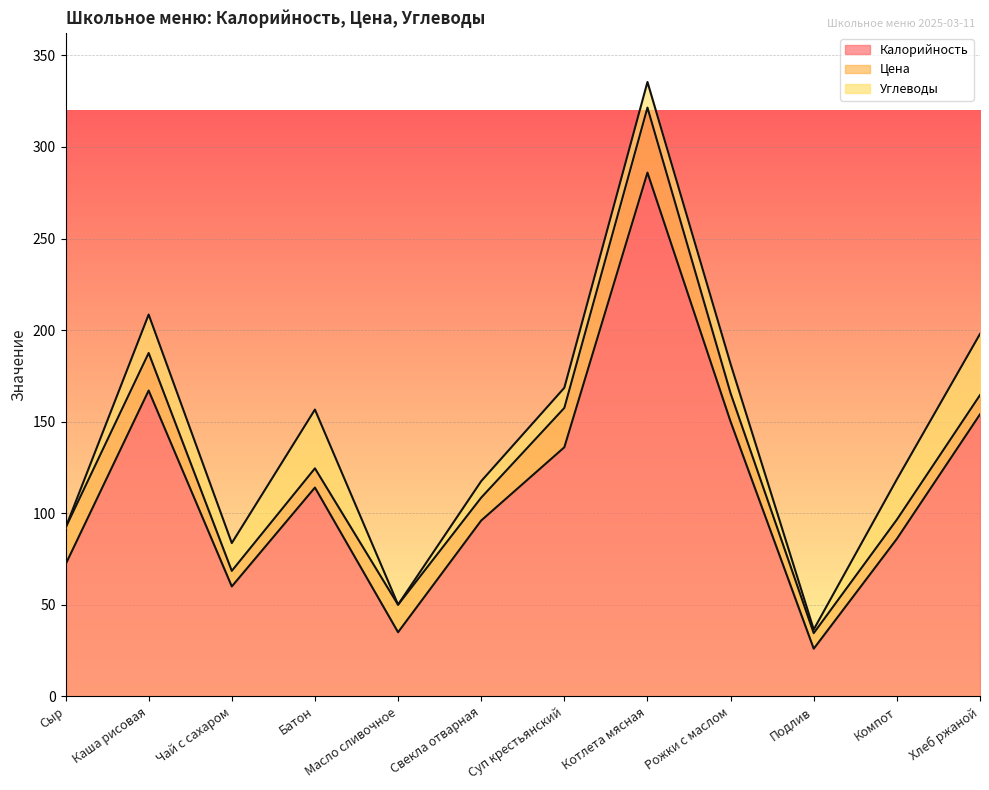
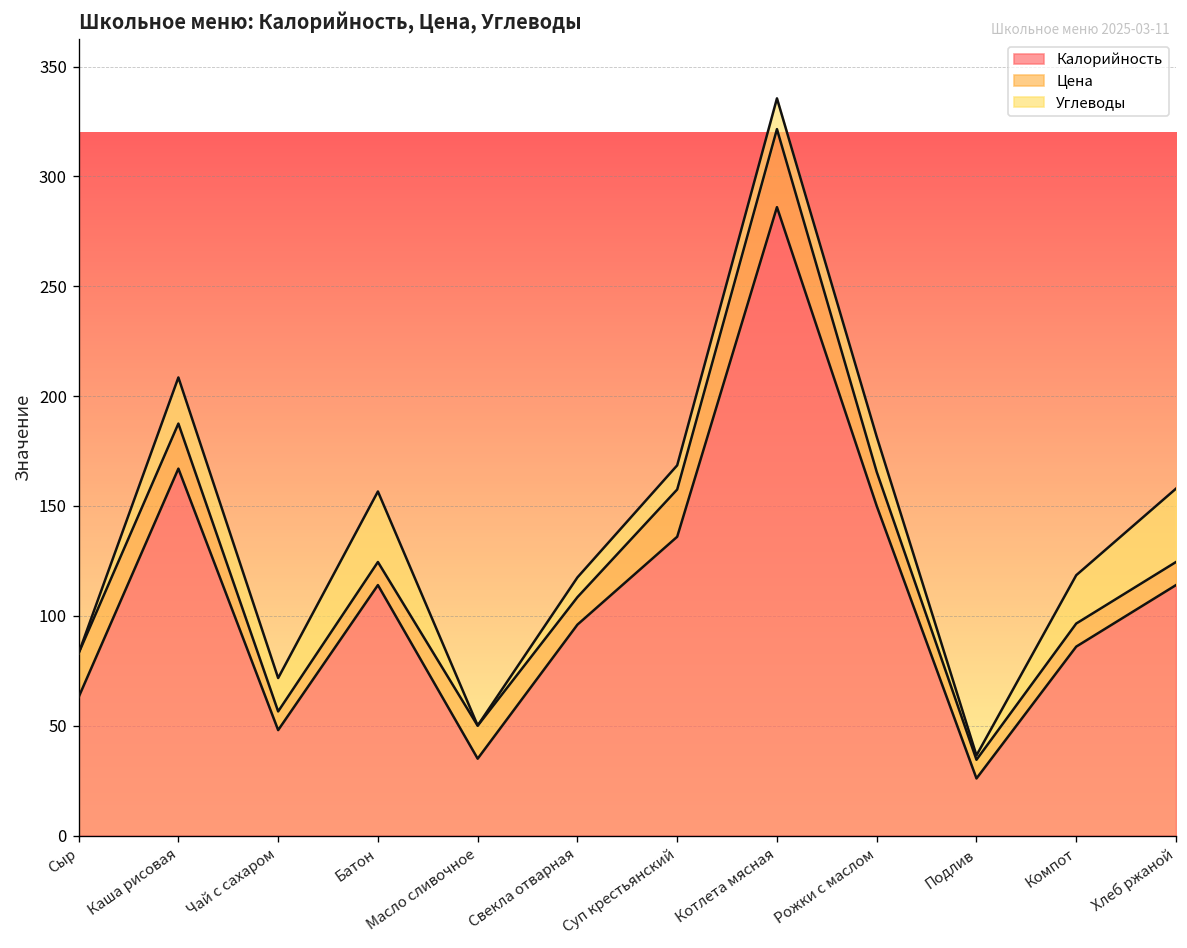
Калорийность, Сыр: 72 -> 63
Калорийность, Чай с сахаром: 60 -> 48
Калорийность, Хлеб ржаной: 154 -> 114
